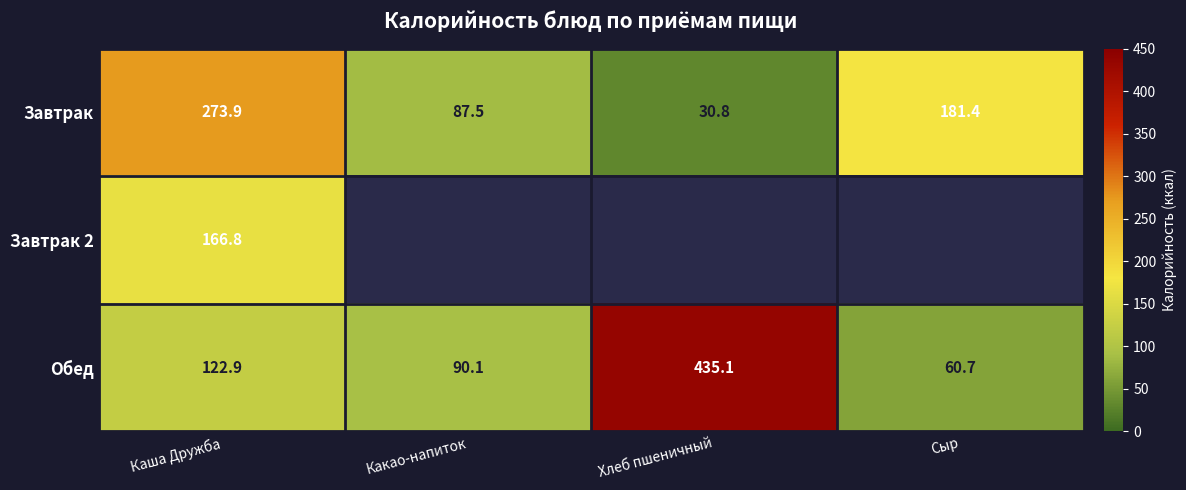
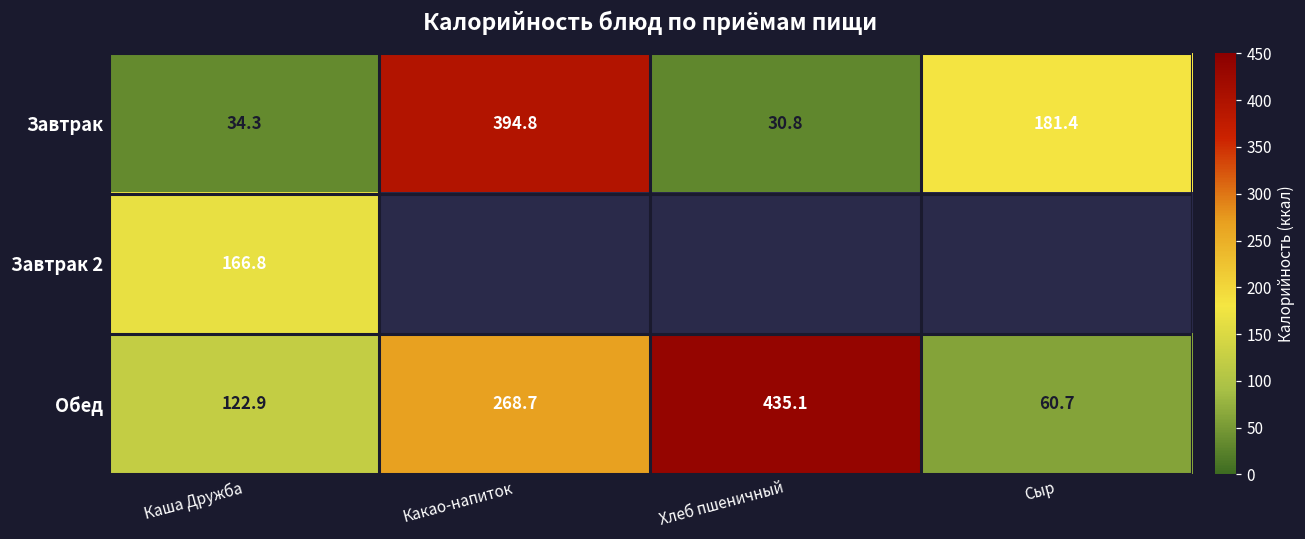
Завтрак, Каша Дружба: 273.9 -> 34.3
Завтрак, Какао-напиток: 87.5 -> 394.8
Обед, Какао-напиток: 90.1 -> 268.7
